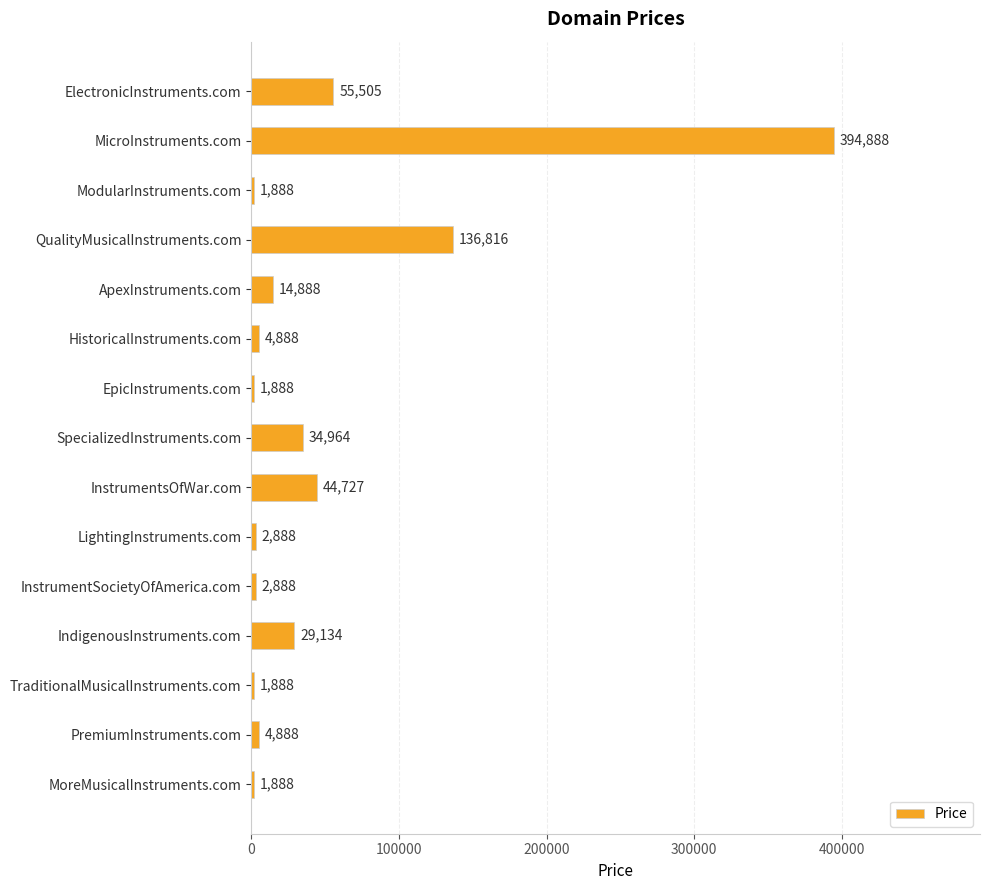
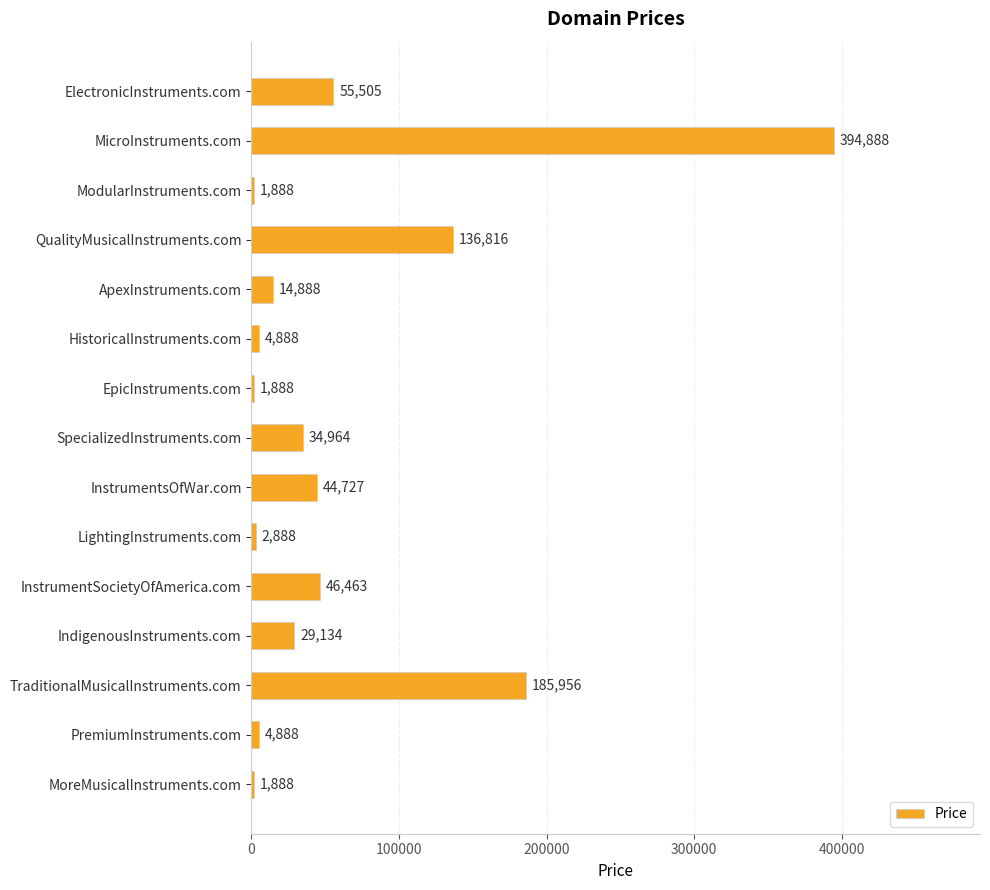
InstrumentSocietyOfAmerica.com: 2,888 -> 46,463
TraditionalMusicalInstruments.com: 1,888 -> 185,956
